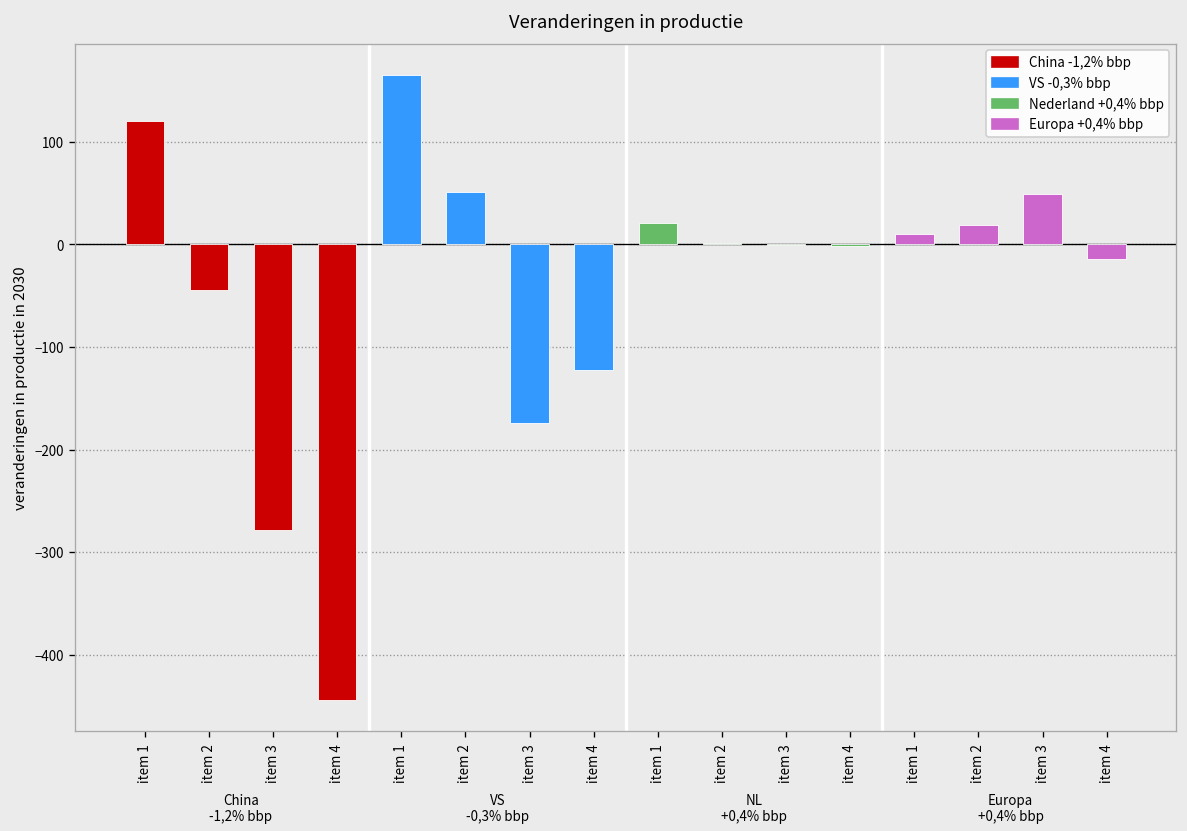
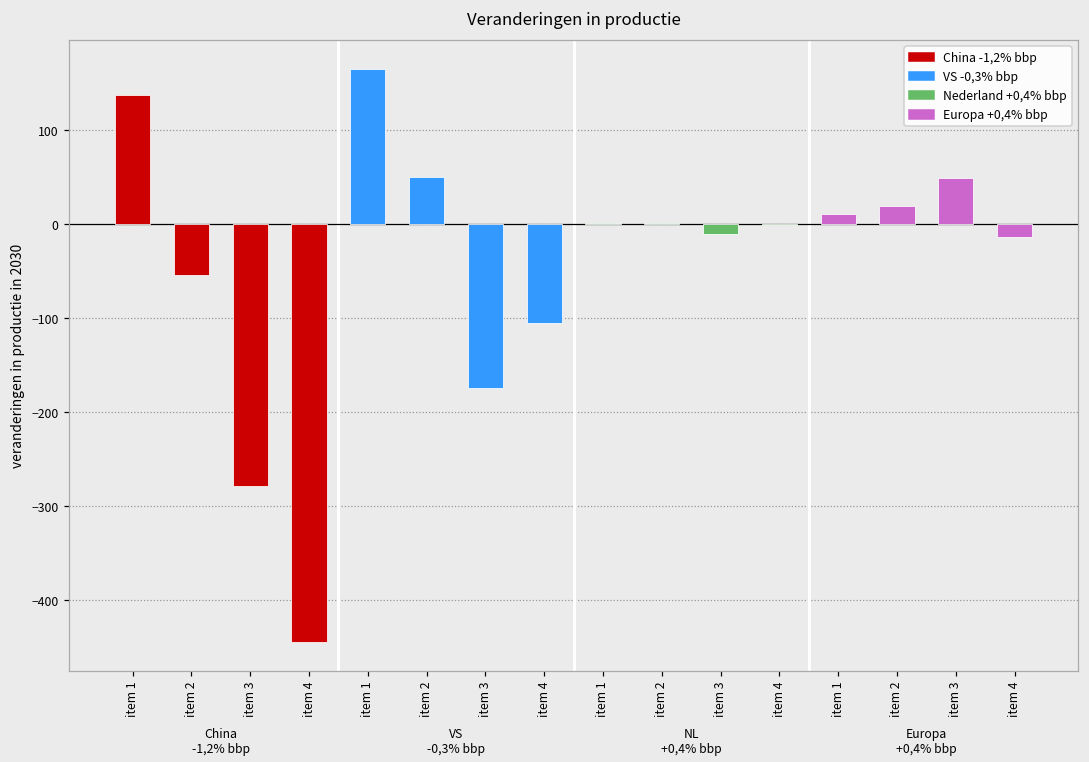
China -1,2% bbp, item 1: 120 -> 140
China -1,2% bbp, item 2: -40 -> -50
VS -0,3% bbp, item 4: -120 -> -110
Nederland +0,4% bbp, item 1: 20 -> 0
Nederland +0,4% bbp, item 3: 0 -> -10
